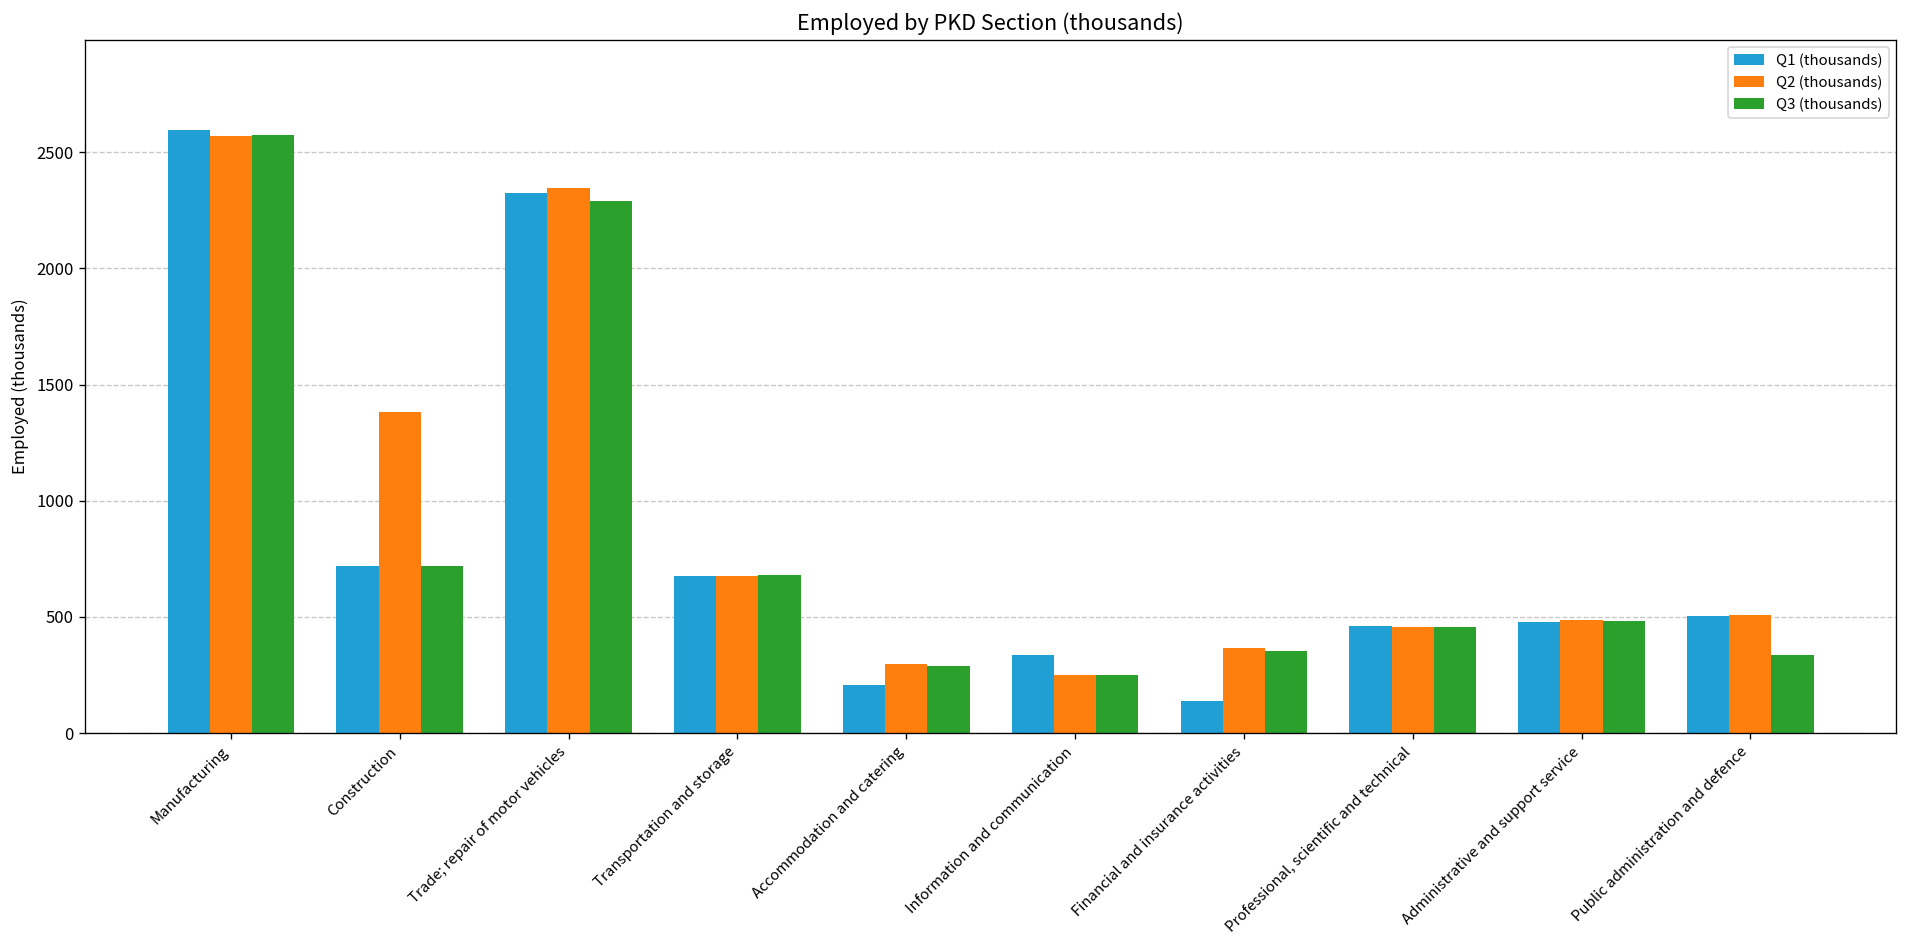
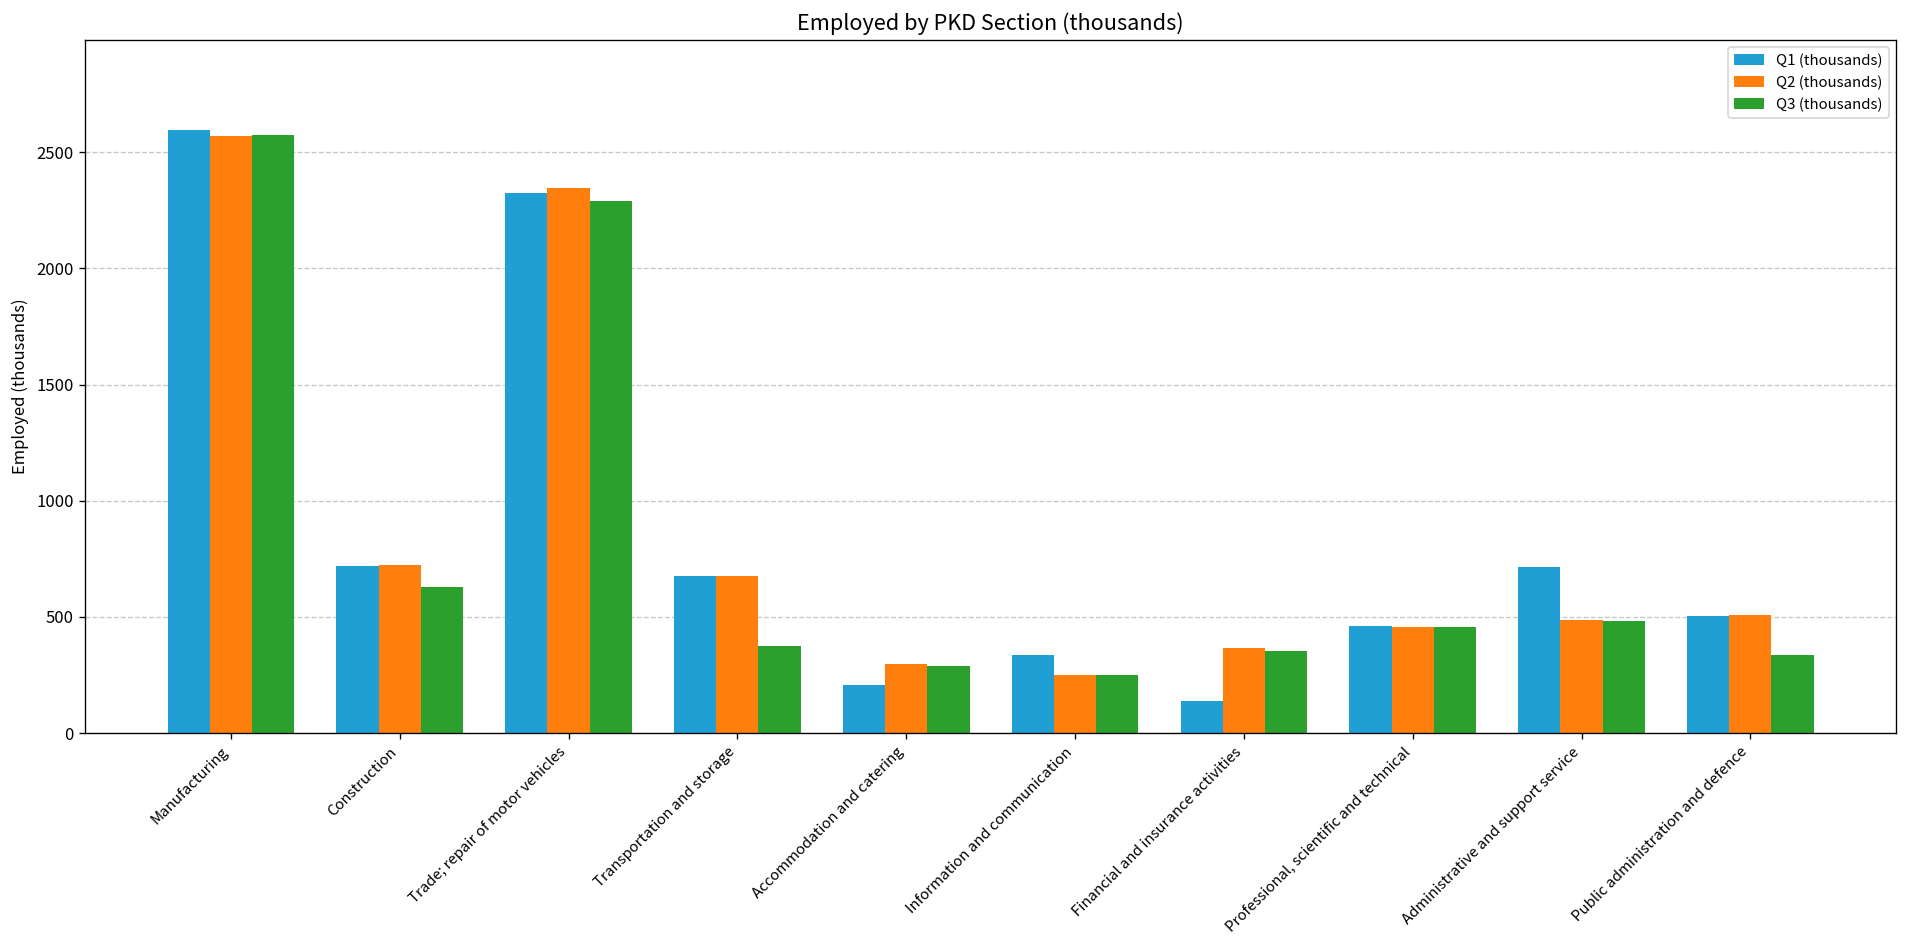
Q2 (thousands), Construction: 1380 -> 720
Q3 (thousands), Construction: 720 -> 630
Q3 (thousands), Transportation and storage: 680 -> 370
Q1 (thousands), Administrative and support service: 480 -> 720
